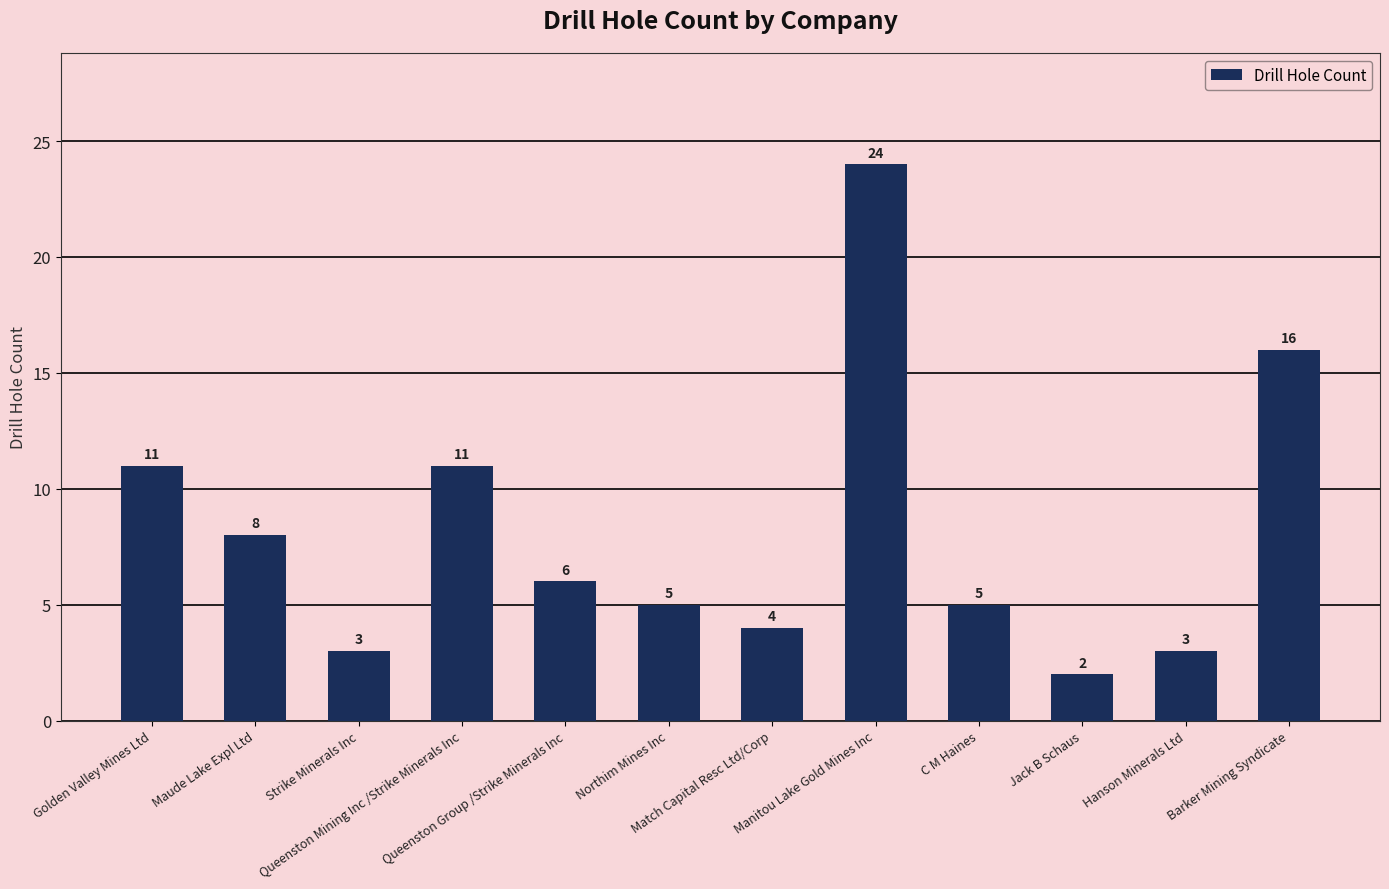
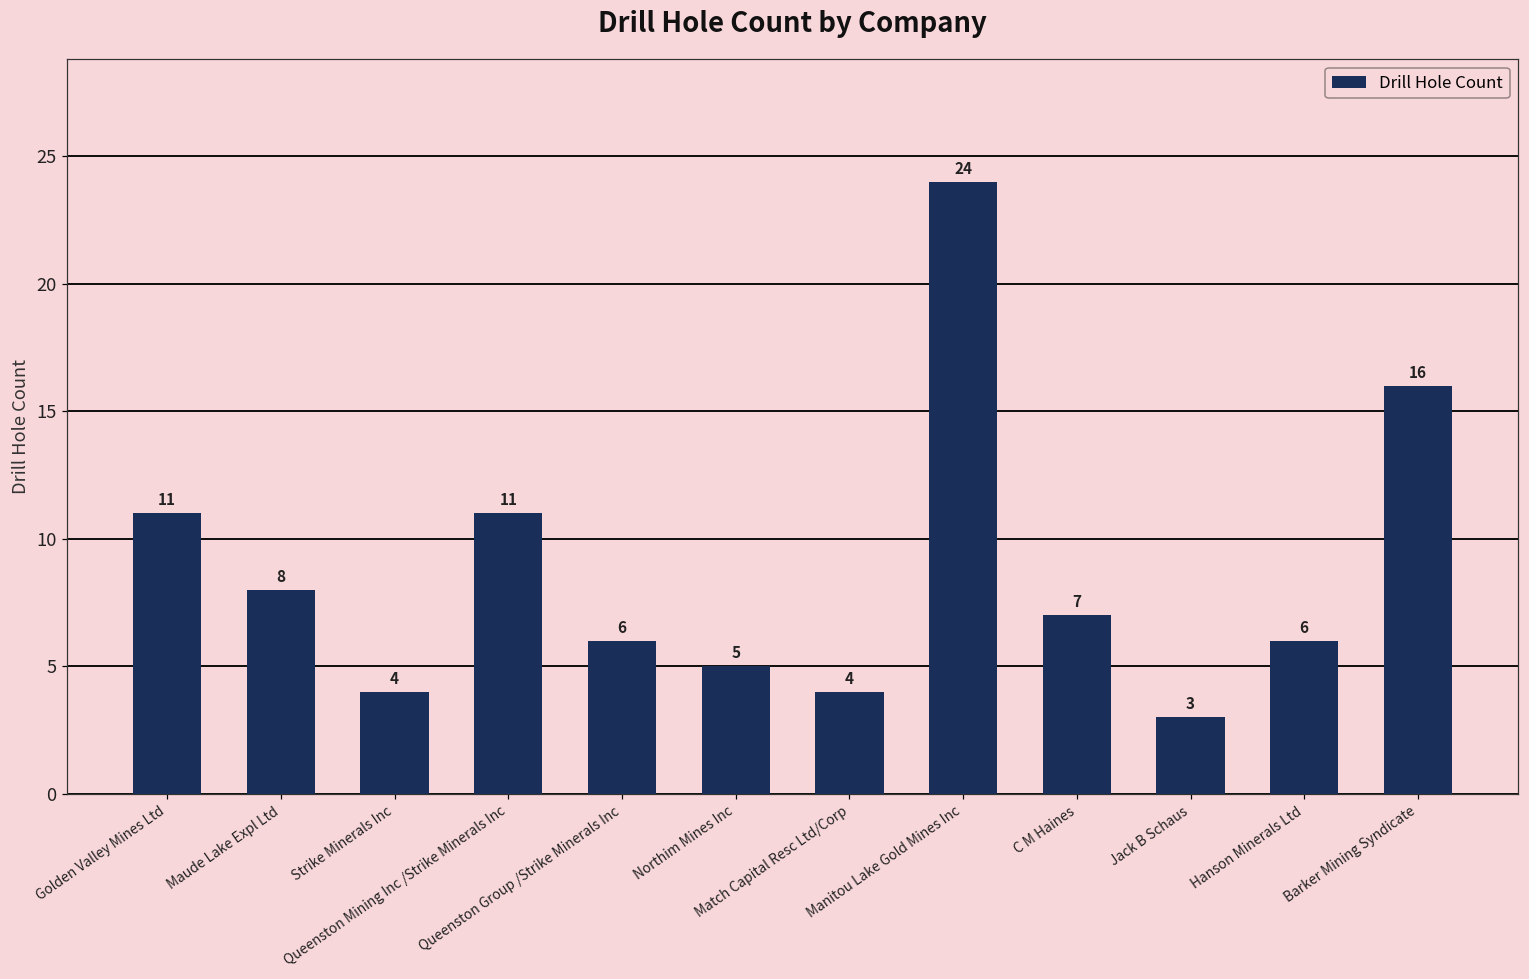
Strike Minerals Inc: 3 -> 4
C M Haines: 5 -> 7
Jack B Schaus: 2 -> 3
Hanson Minerals Ltd: 3 -> 6
